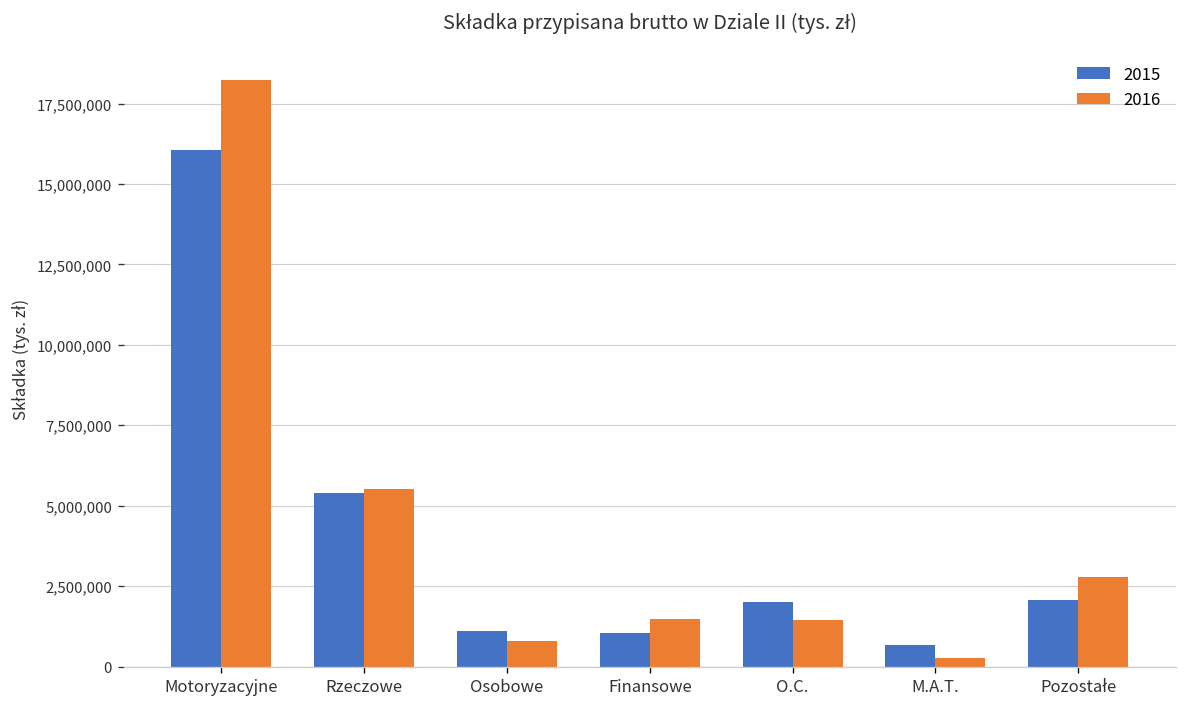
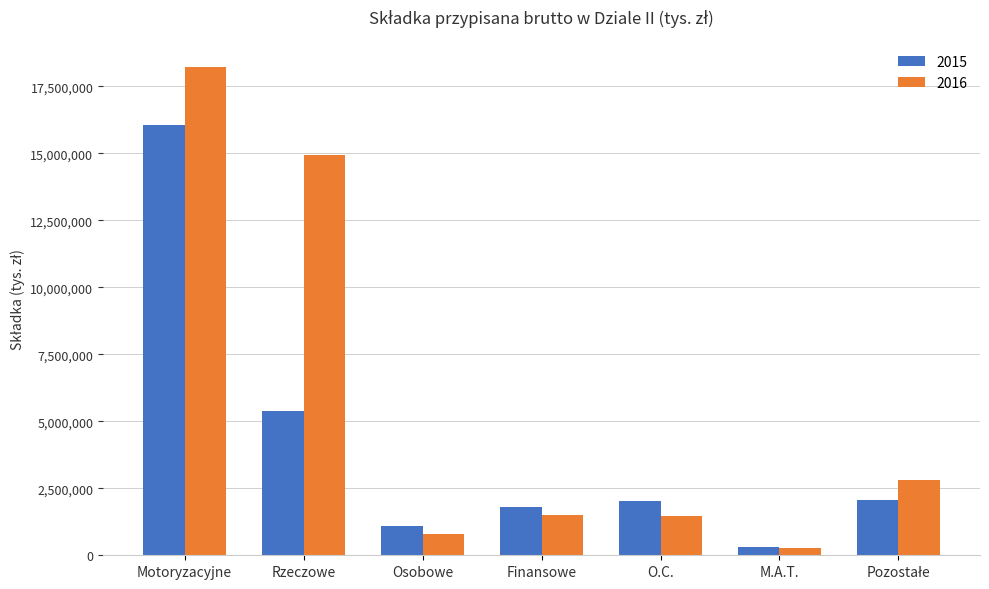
2016, Rzeczowe: 5,500,000 -> 14,900,000
2015, Finansowe: 1,000,000 -> 1,800,000
2015, M.A.T.: 700,000 -> 300,000
